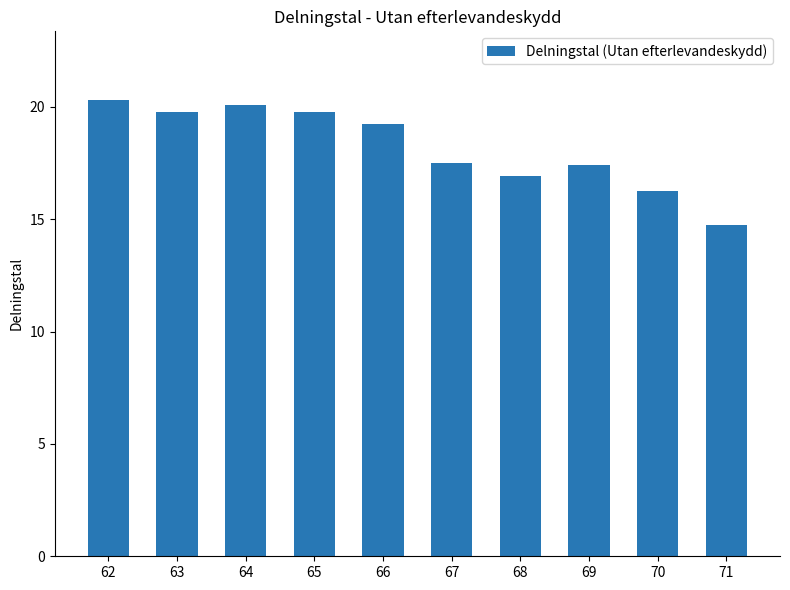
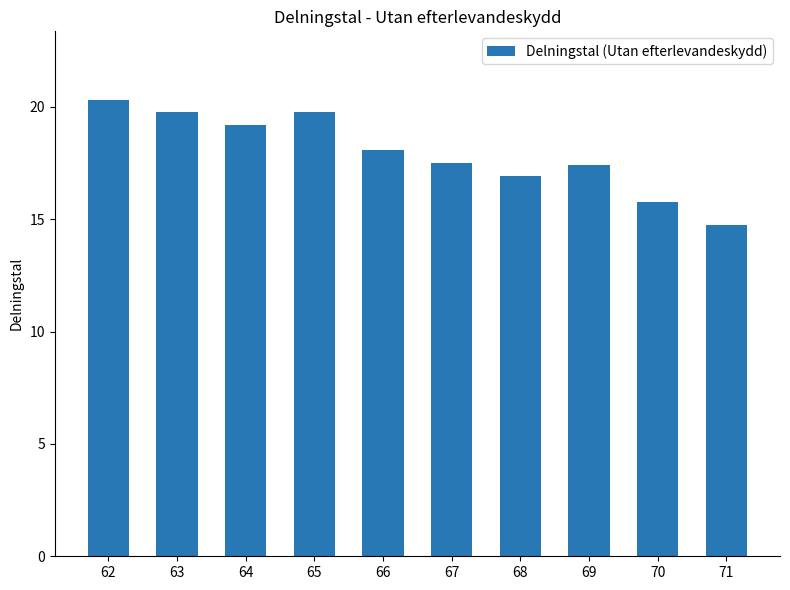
64: 20.1 -> 19.2
66: 19.3 -> 18.1
70: 16.3 -> 15.8
